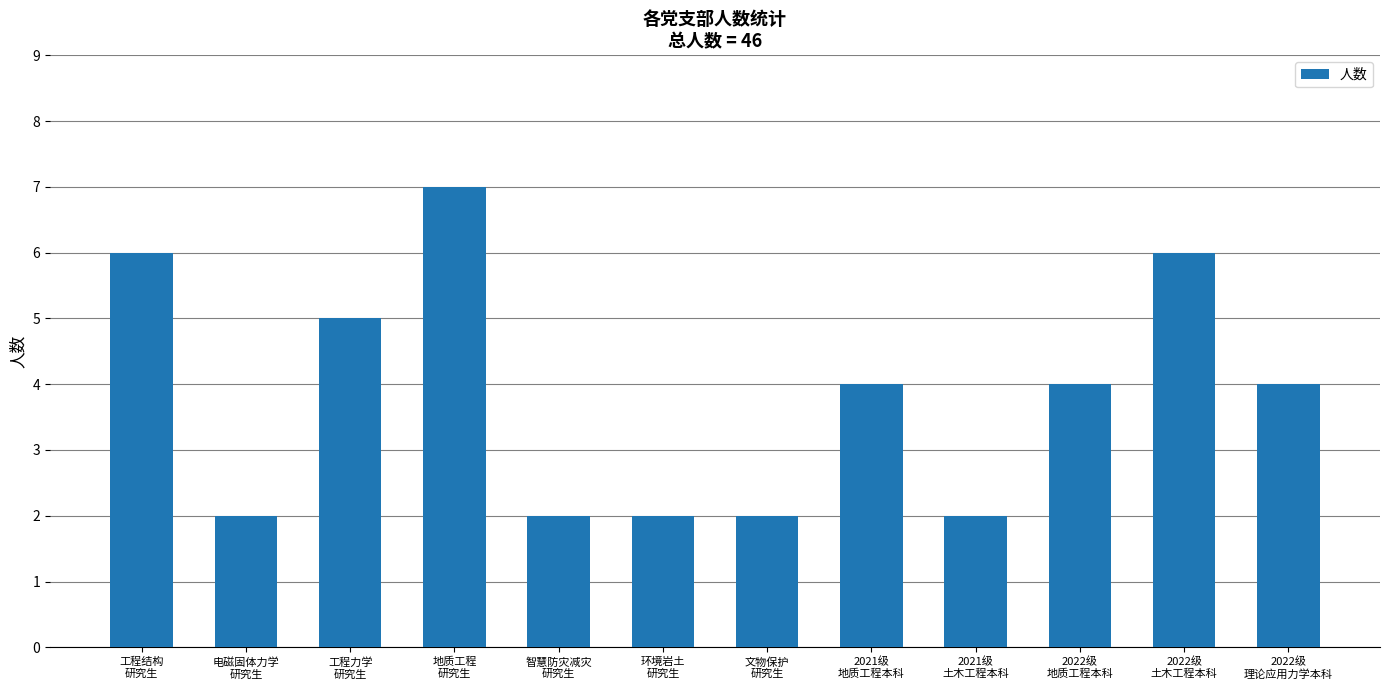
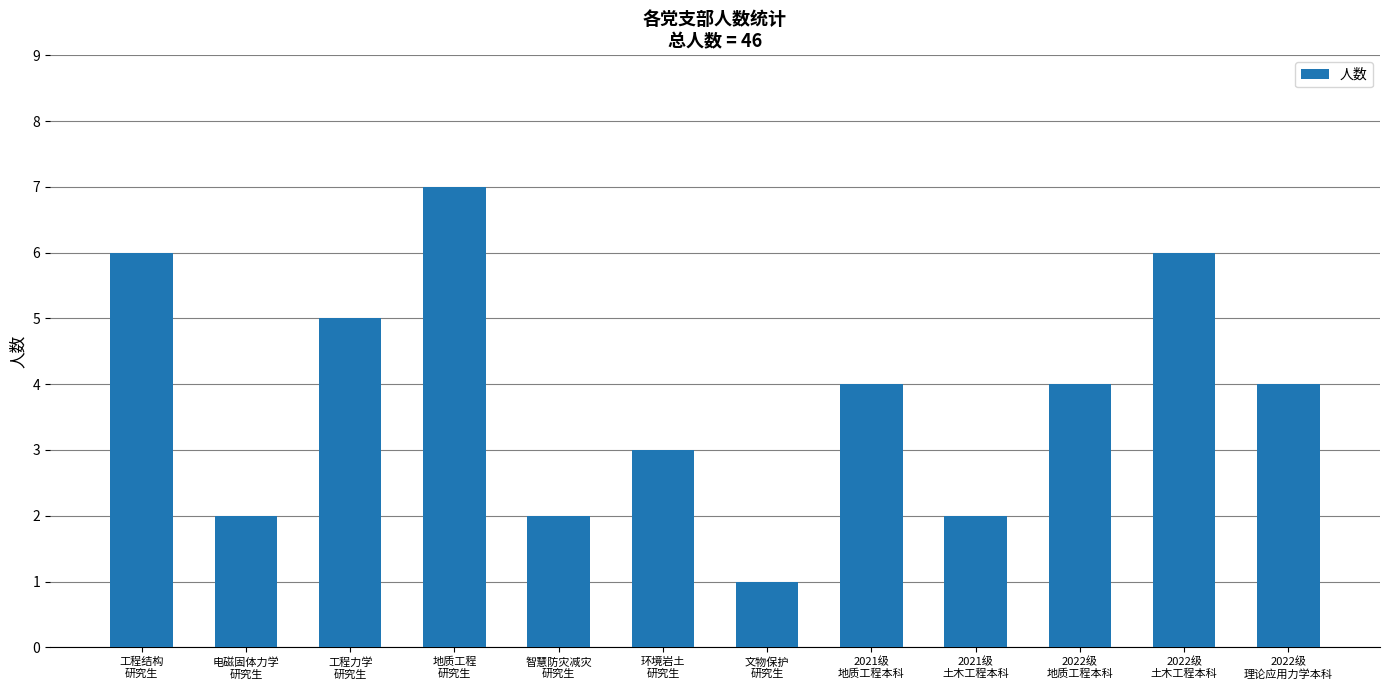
环境岩土 研究生: 2 -> 3
文物保护 研究生: 2 -> 1
